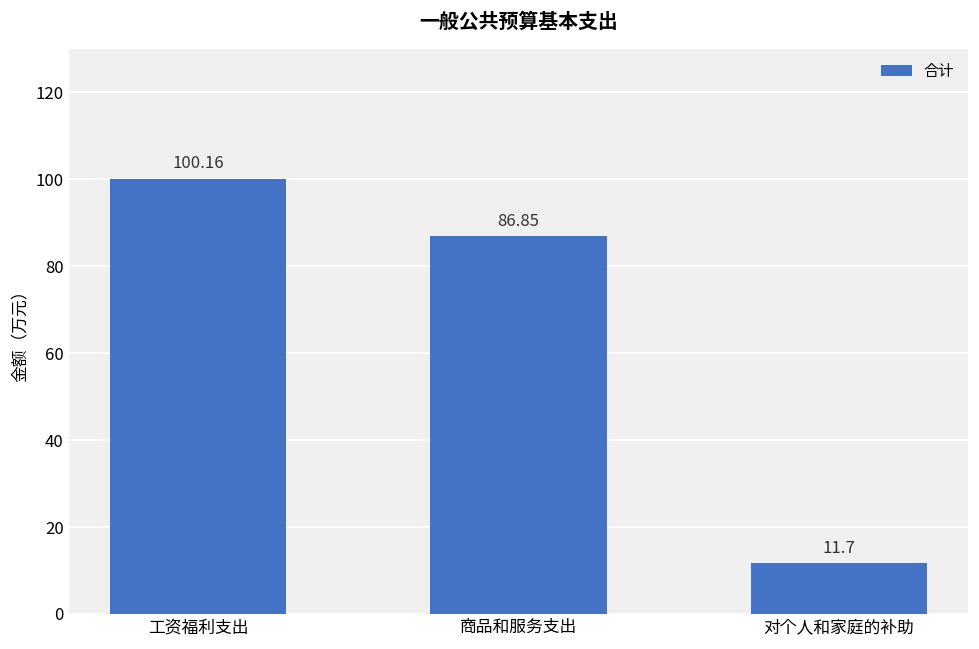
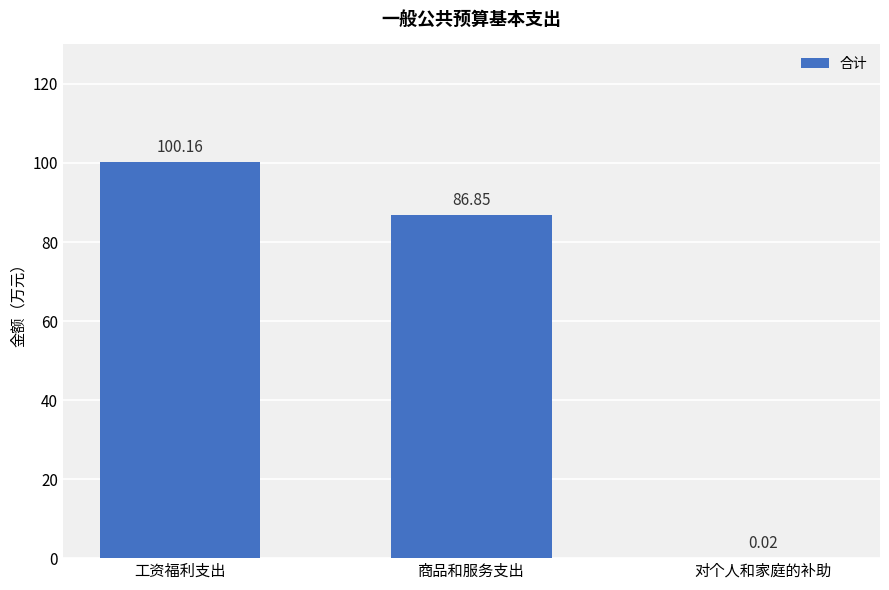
对个人和家庭的补助: 11.7 -> 0.02
